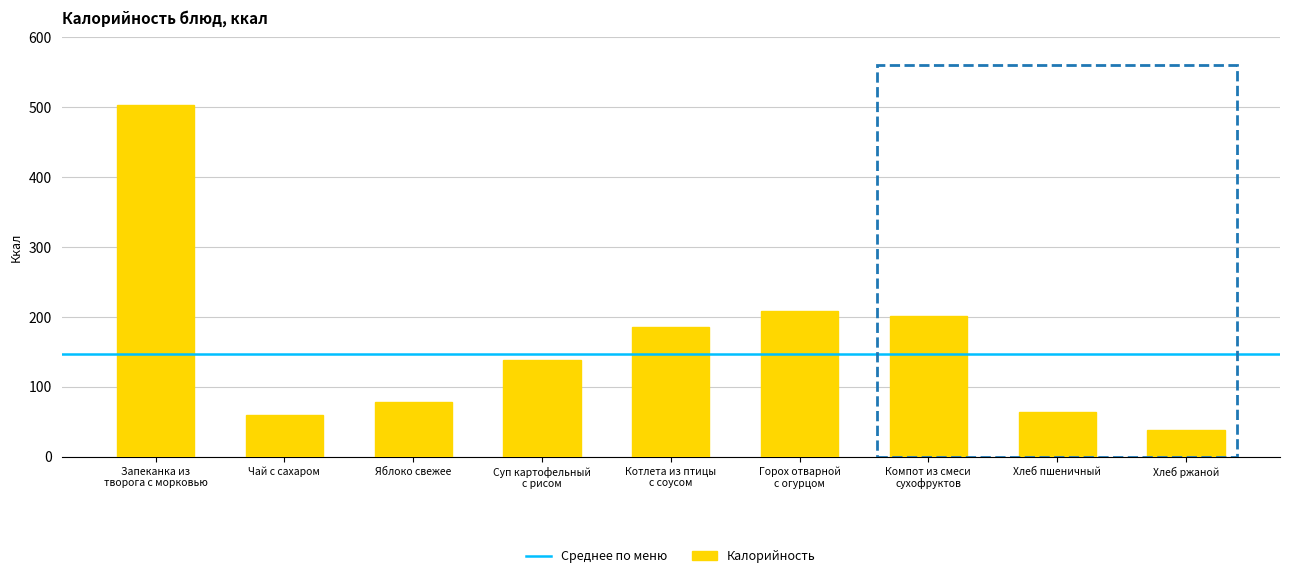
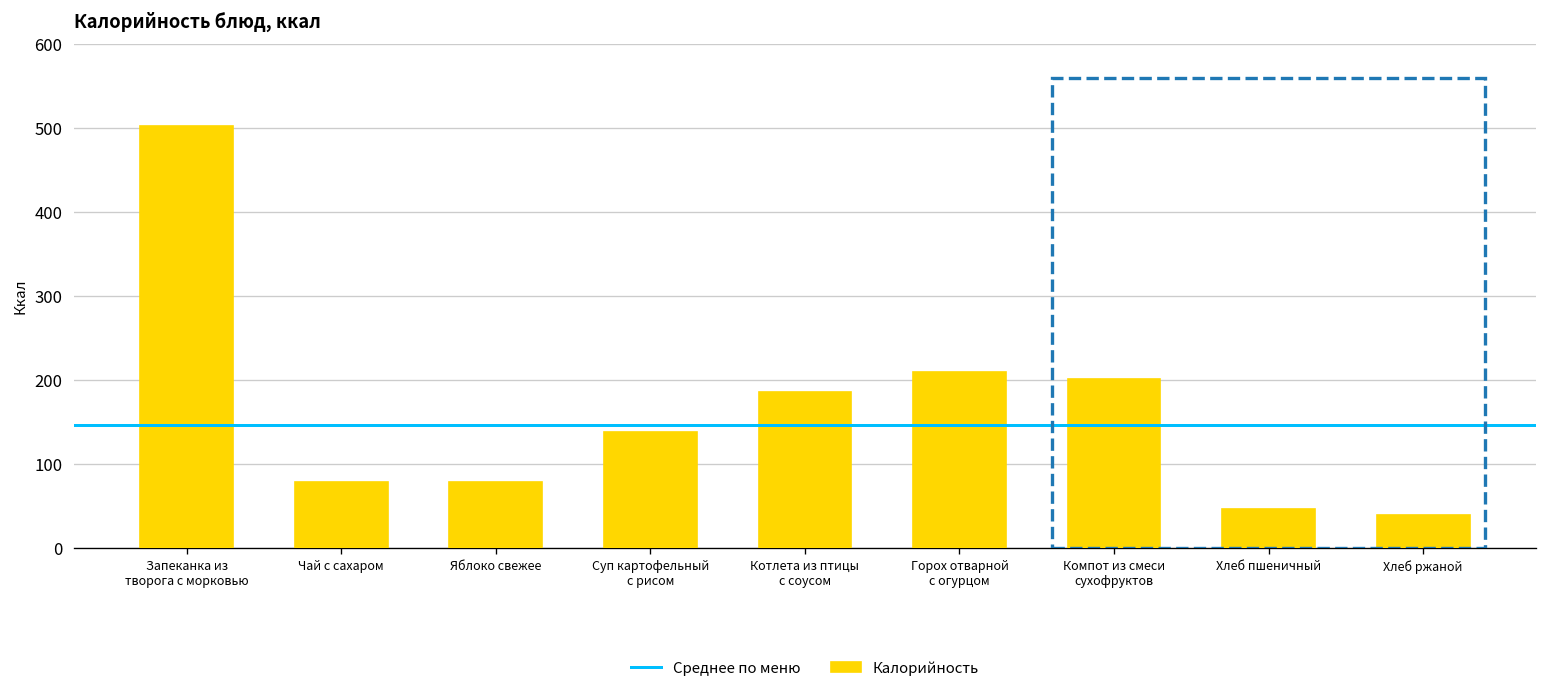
Чай с сахаром: 60 -> 80
Хлеб пшеничный: 60 -> 50
